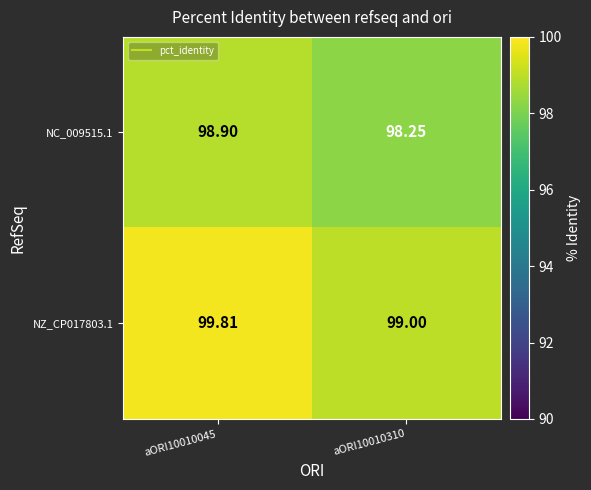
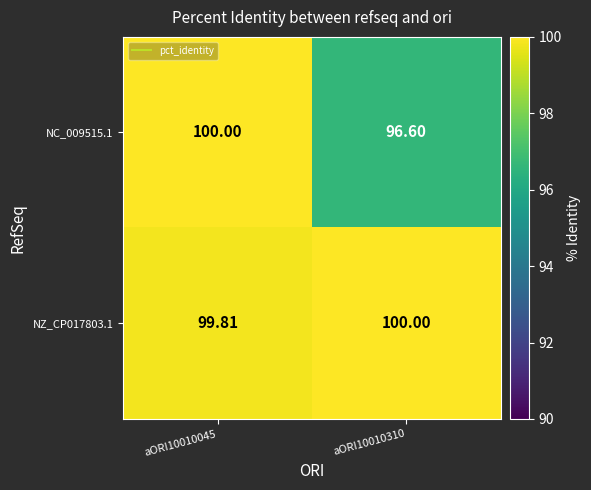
NC_009515.1, aORI10010045: 98.90 -> 100.00
NC_009515.1, aORI10010310: 98.25 -> 96.60
NZ_CP017803.1, aORI10010310: 99.00 -> 100.00
